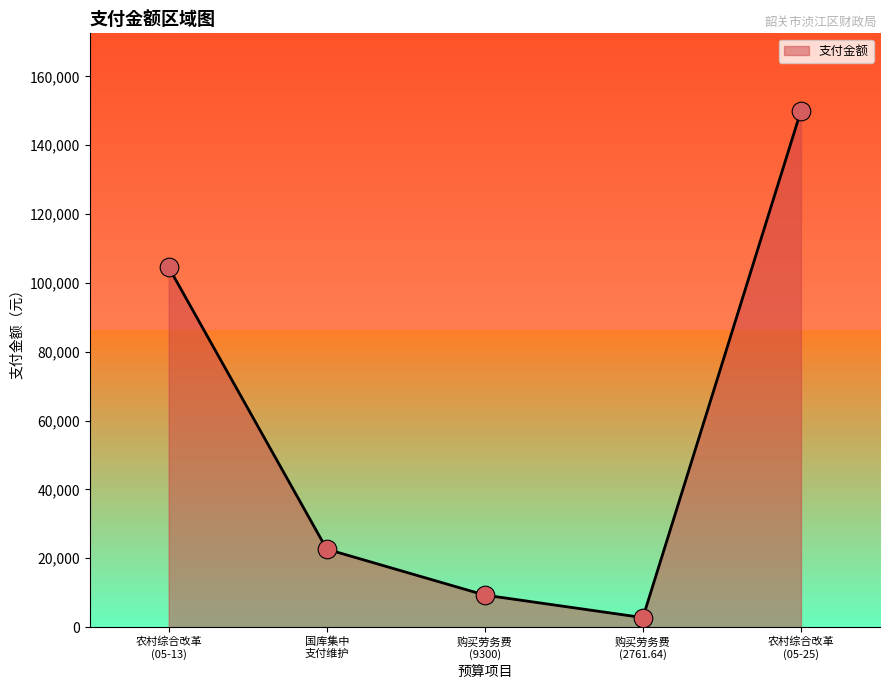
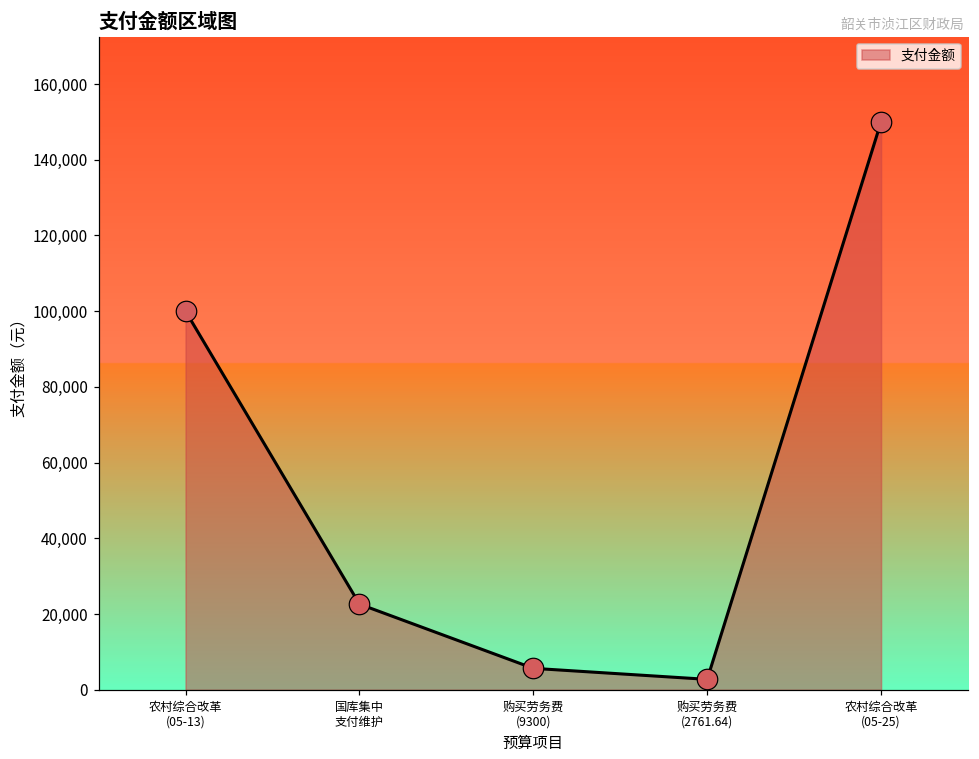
农村综合改革 (05-13): 105,000 -> 100,000
购买劳务费 (9300): 9,000 -> 6,000
